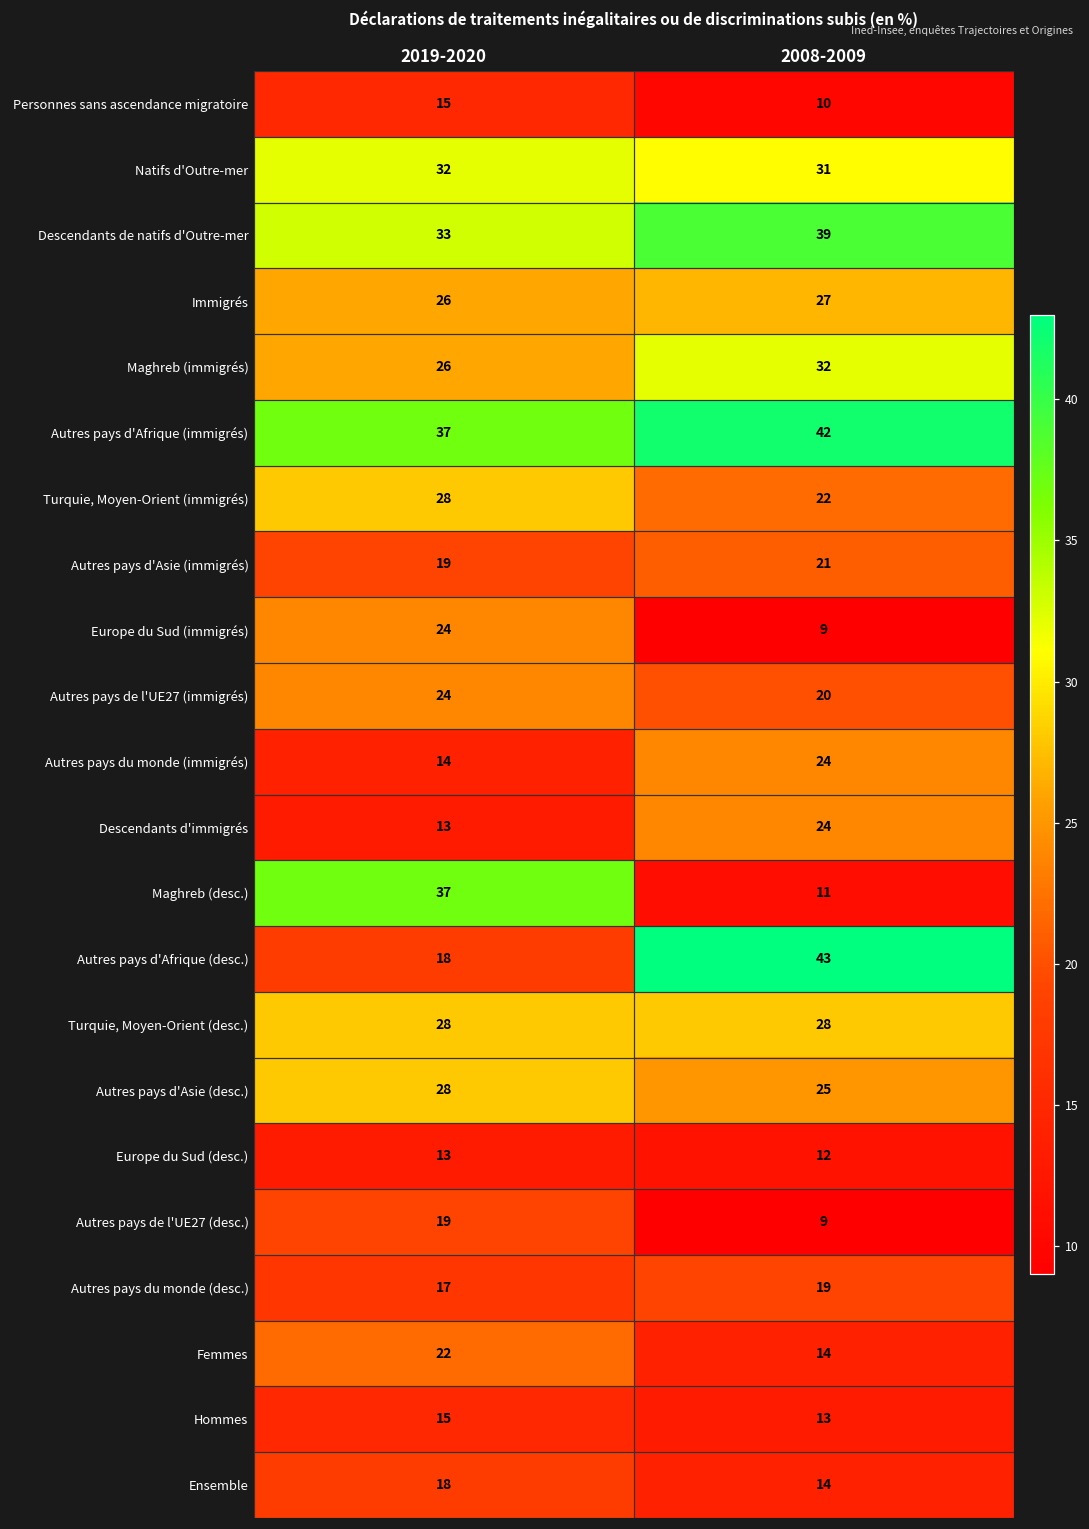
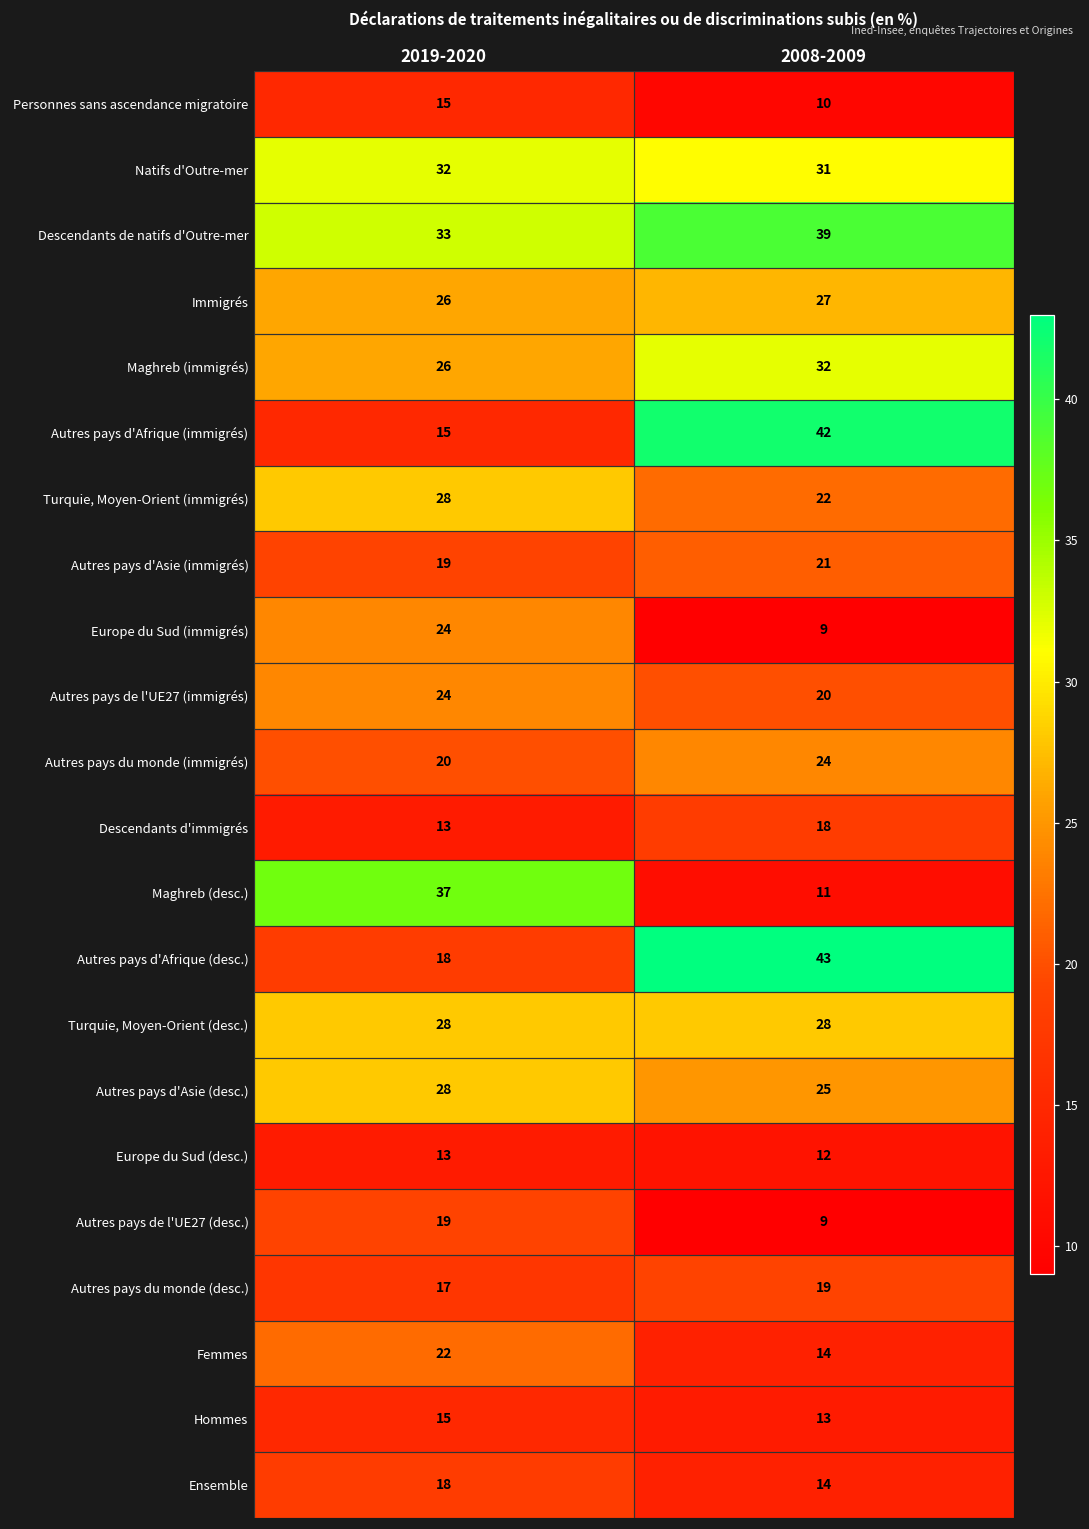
Autres pays d'Afrique (immigrés), 2019-2020: 37 -> 15
Autres pays du monde (immigrés), 2019-2020: 14 -> 20
Descendants d'immigrés, 2008-2009: 24 -> 18
